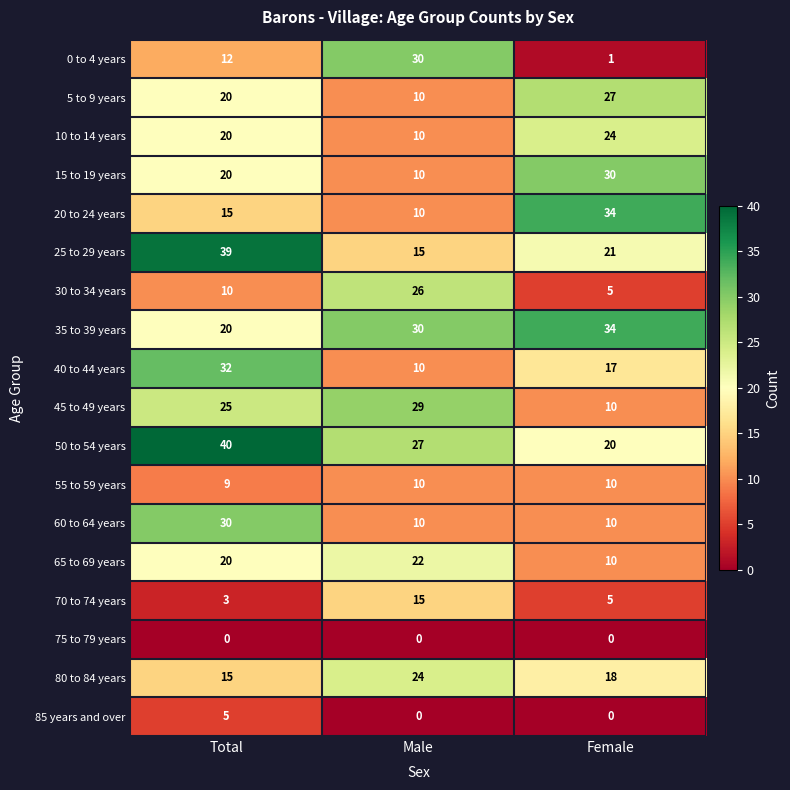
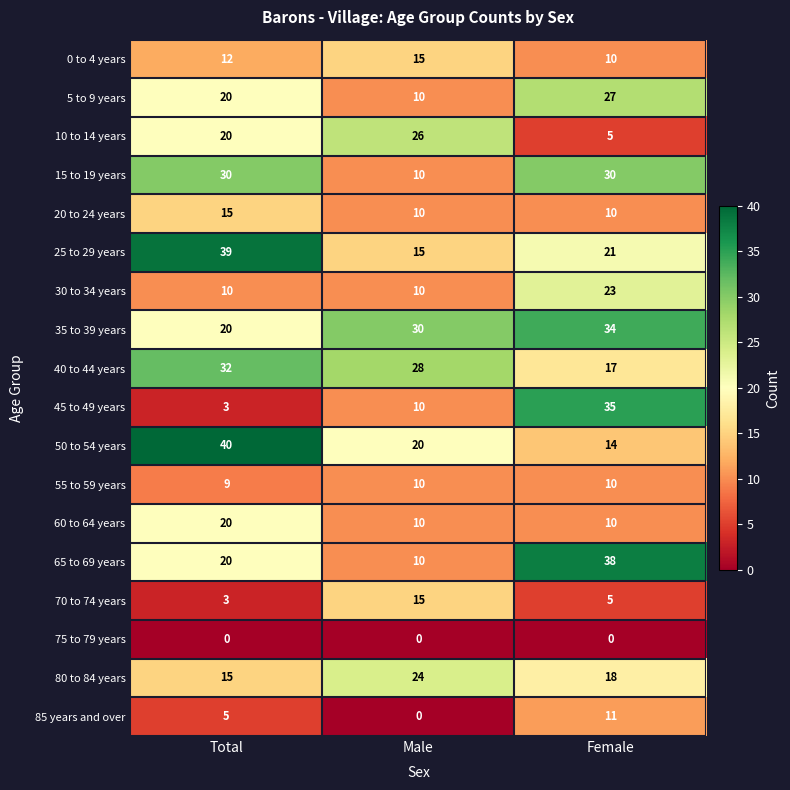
0 to 4 years, Male: 30 -> 15
0 to 4 years, Female: 1 -> 10
10 to 14 years, Male: 10 -> 26
10 to 14 years, Female: 24 -> 5
15 to 19 years, Total: 20 -> 30
20 to 24 years, Female: 34 -> 10
30 to 34 years, Male: 26 -> 10
30 to 34 years, Female: 5 -> 23
40 to 44 years, Male: 10 -> 28
45 to 49 years, Total: 25 -> 3
45 to 49 years, Male: 29 -> 10
45 to 49 years, Female: 10 -> 35
50 to 54 years, Male: 27 -> 20
50 to 54 years, Female: 20 -> 14
60 to 64 years, Total: 30 -> 20
65 to 69 years, Male: 22 -> 10
65 to 69 years, Female: 10 -> 38
85 years and over, Female: 0 -> 11
